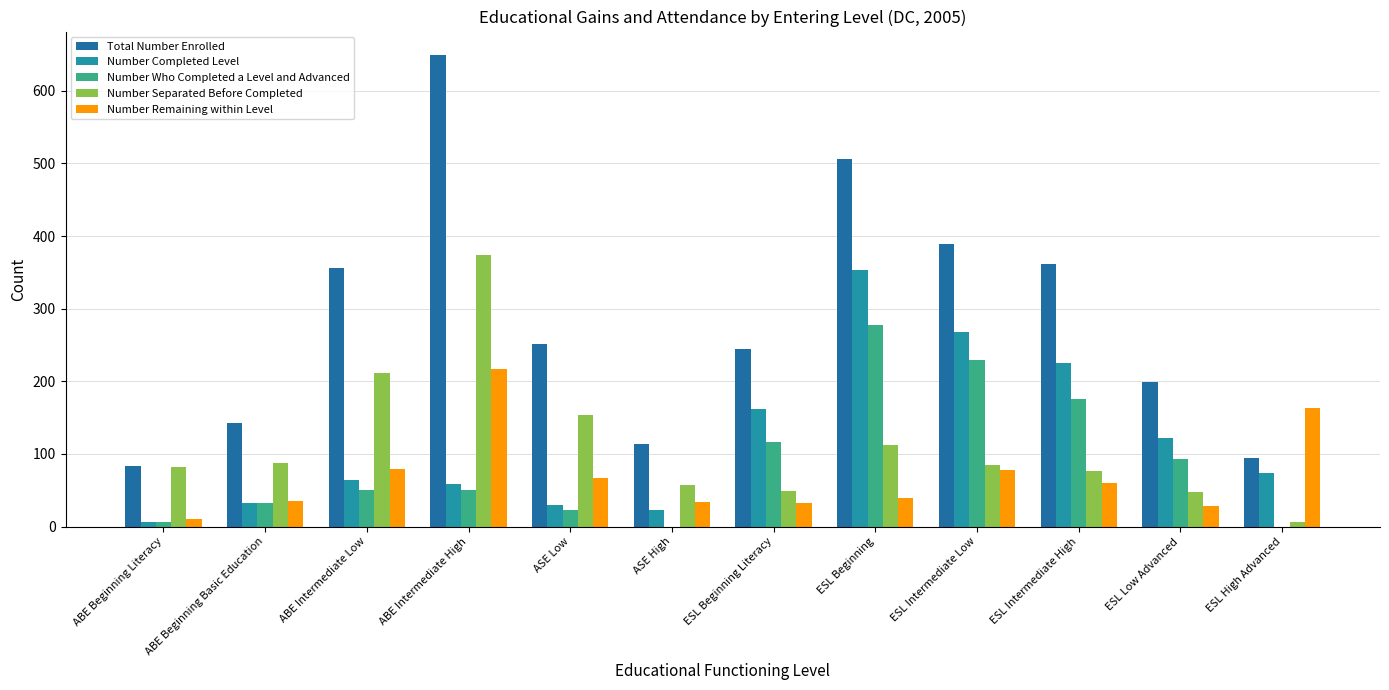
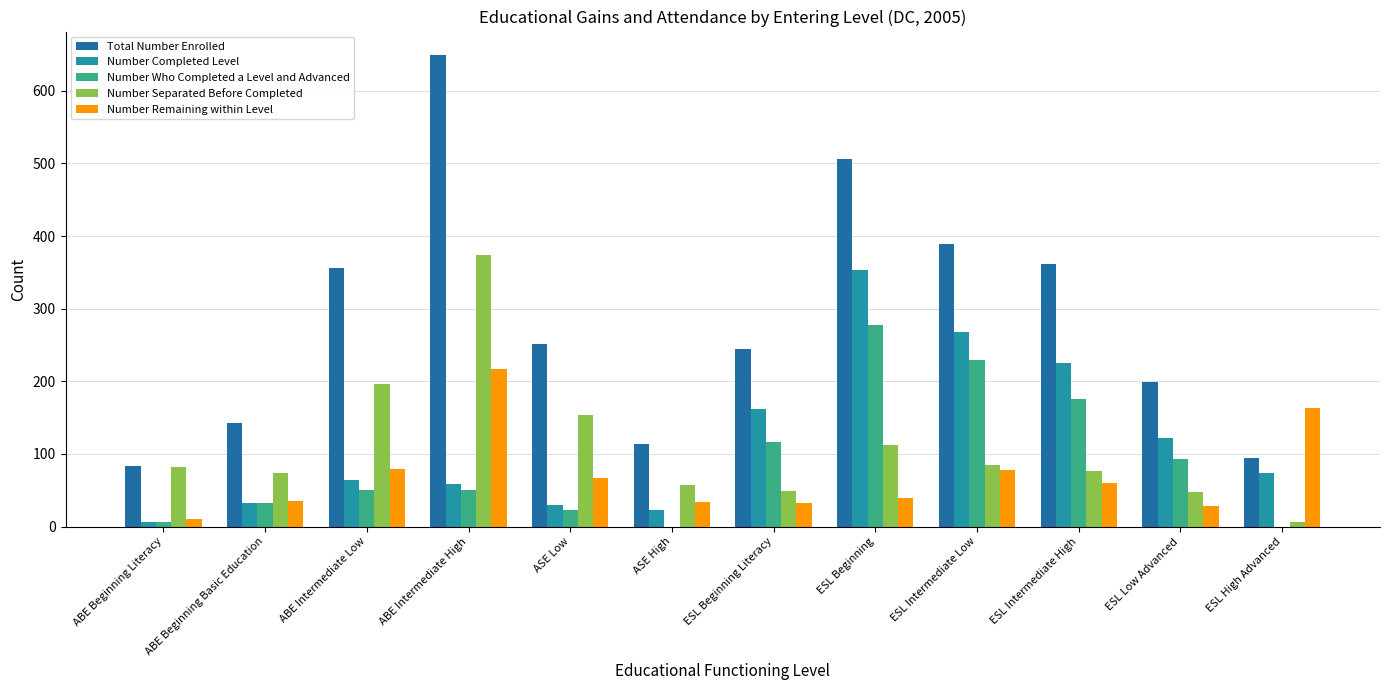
Number Separated Before Completed, ABE Beginning Basic Education: 90 -> 70
Number Separated Before Completed, ABE Intermediate Low: 210 -> 200
